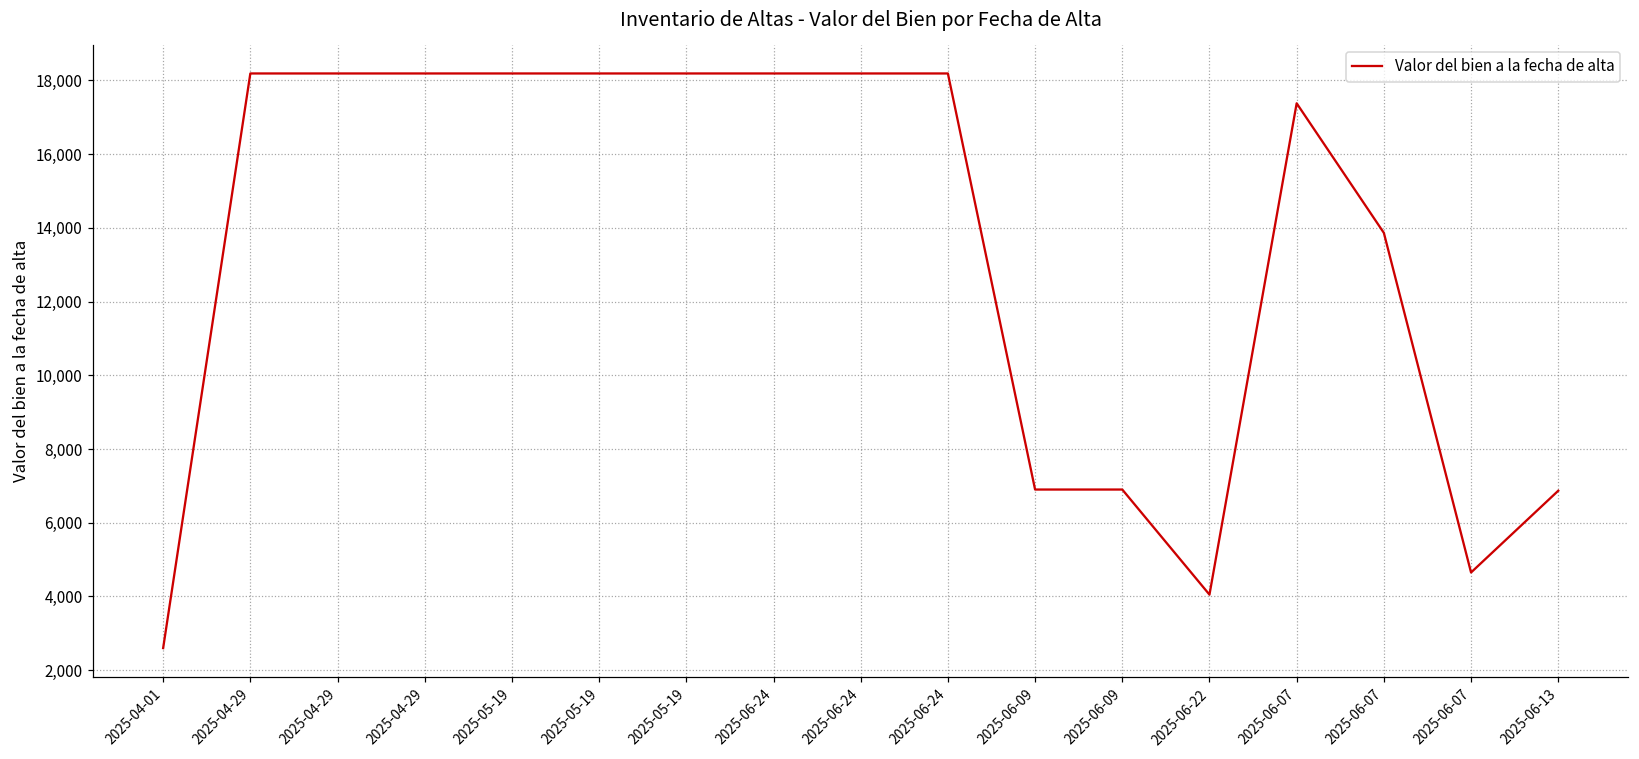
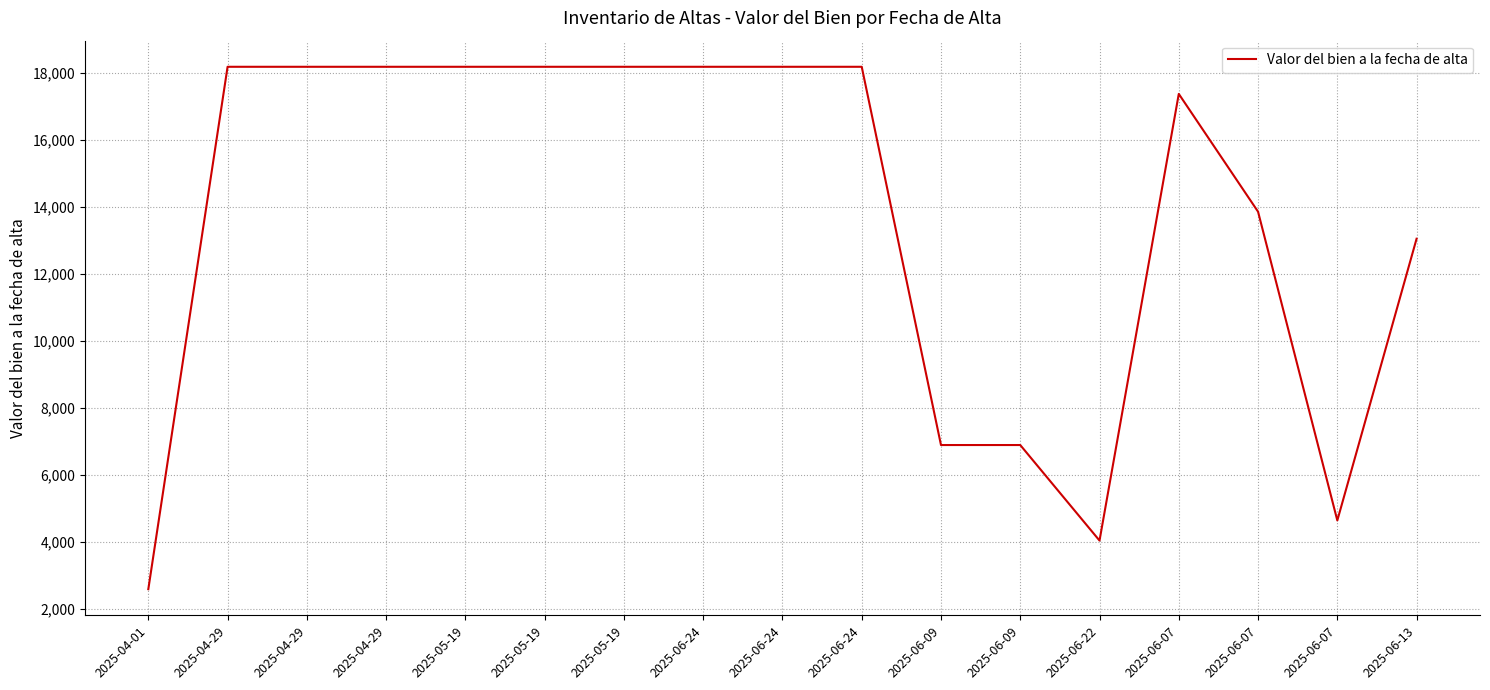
2025-06-13: 6,900 -> 13,100
